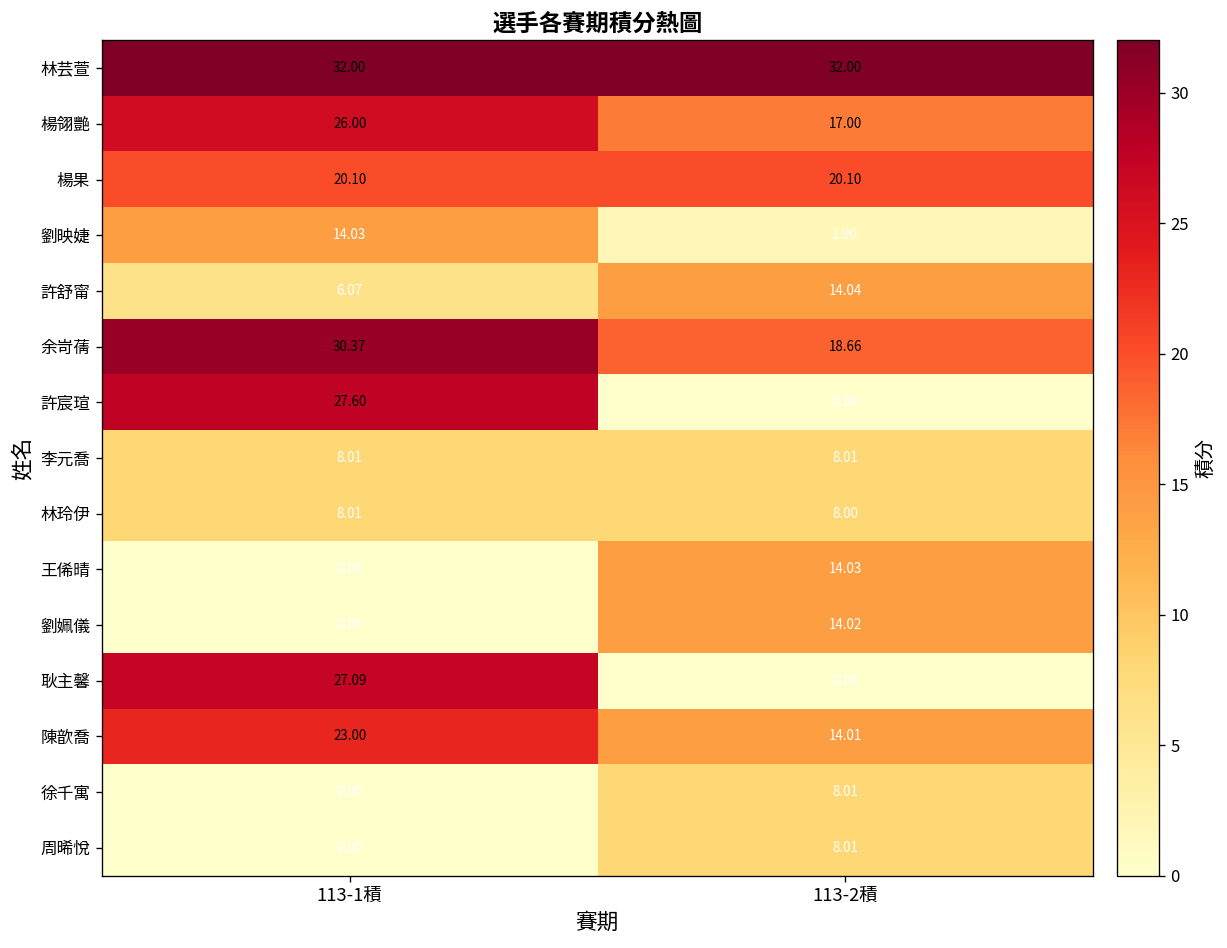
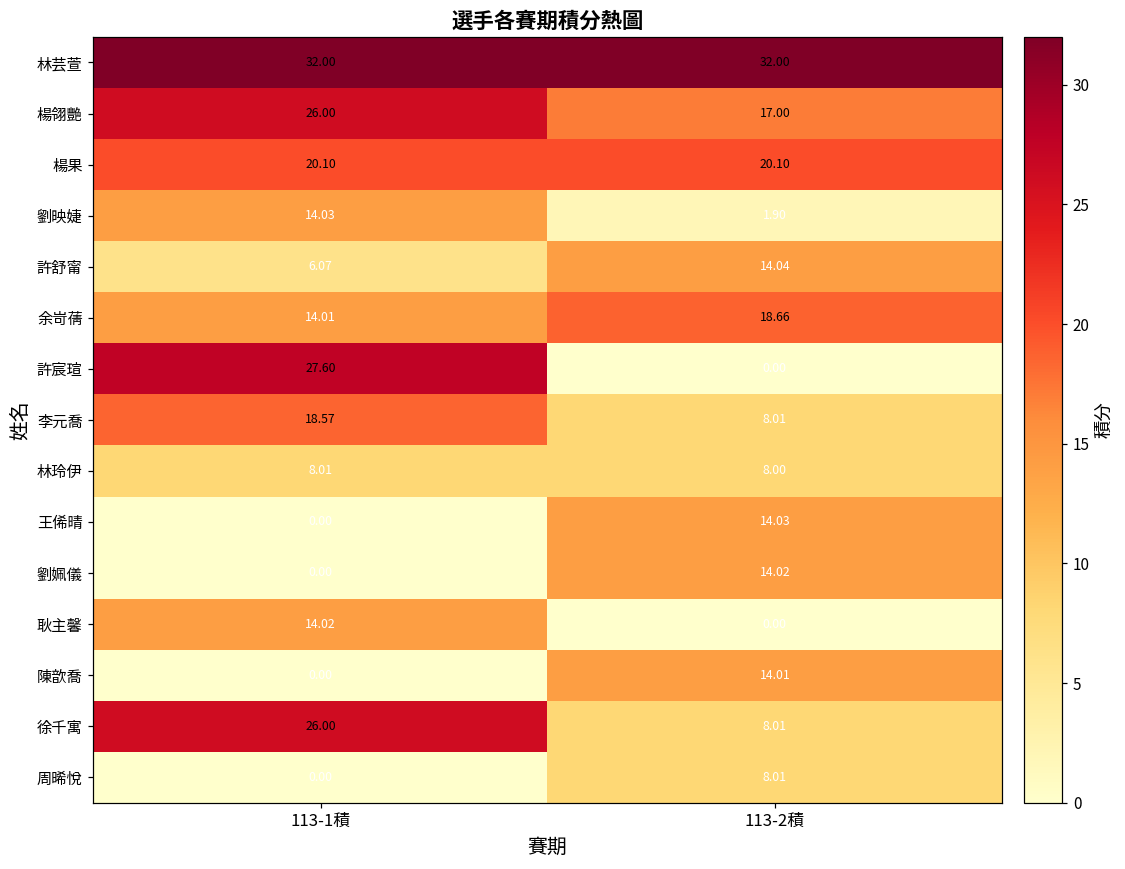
余岢蒨, 113-1積: 30.37 -> 14.01
李元喬, 113-1積: 8.01 -> 18.57
耿主馨, 113-1積: 27.09 -> 14.02
陳歆喬, 113-1積: 23.00 -> 0.00
徐千寓, 113-1積: 0.00 -> 26.00
